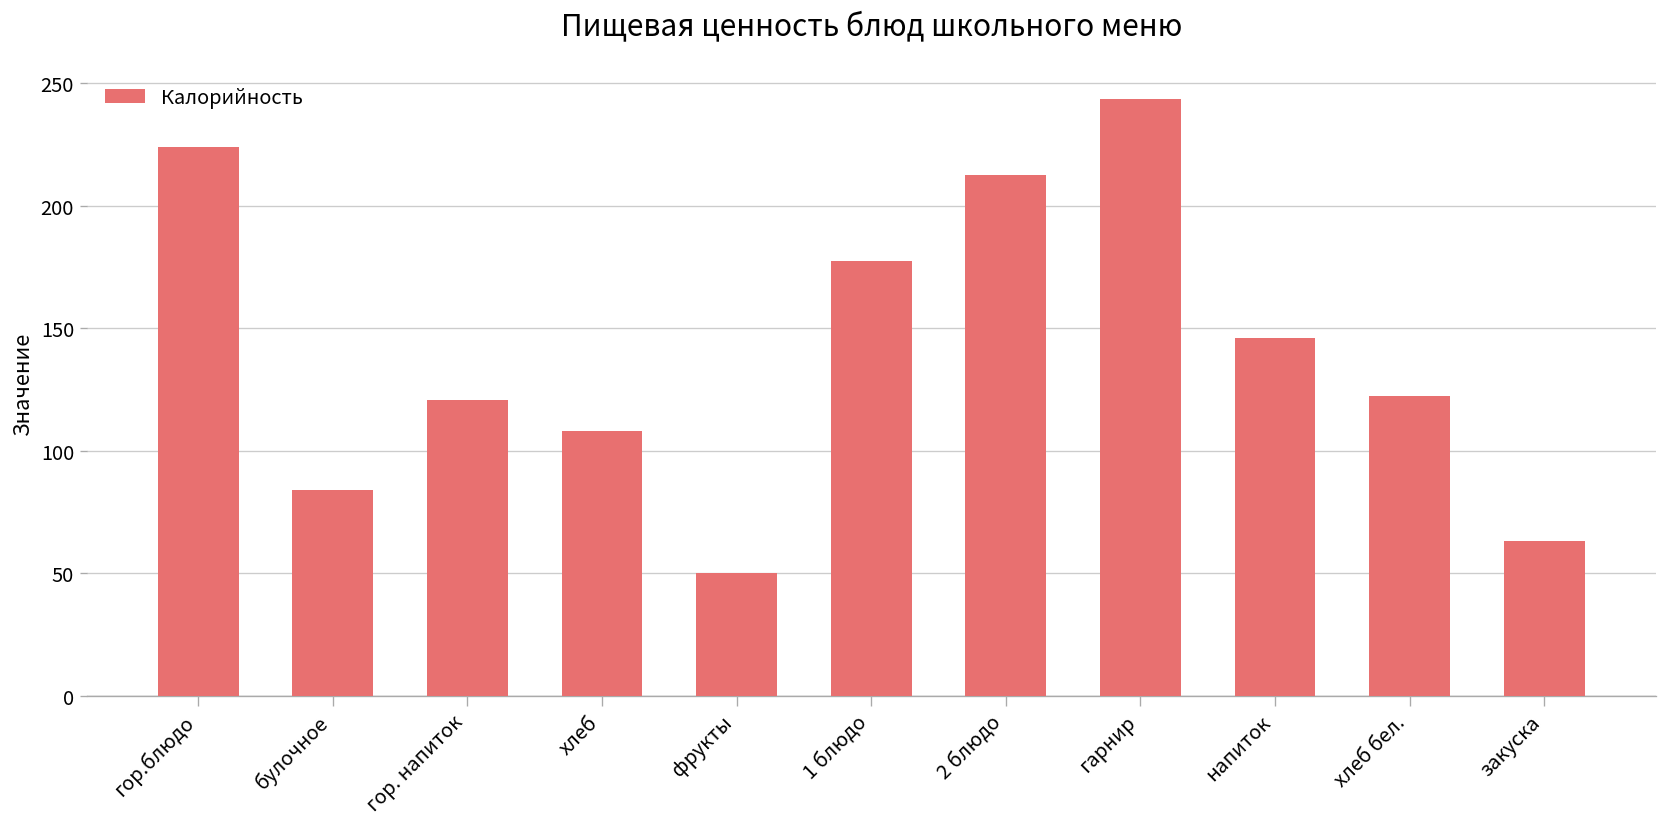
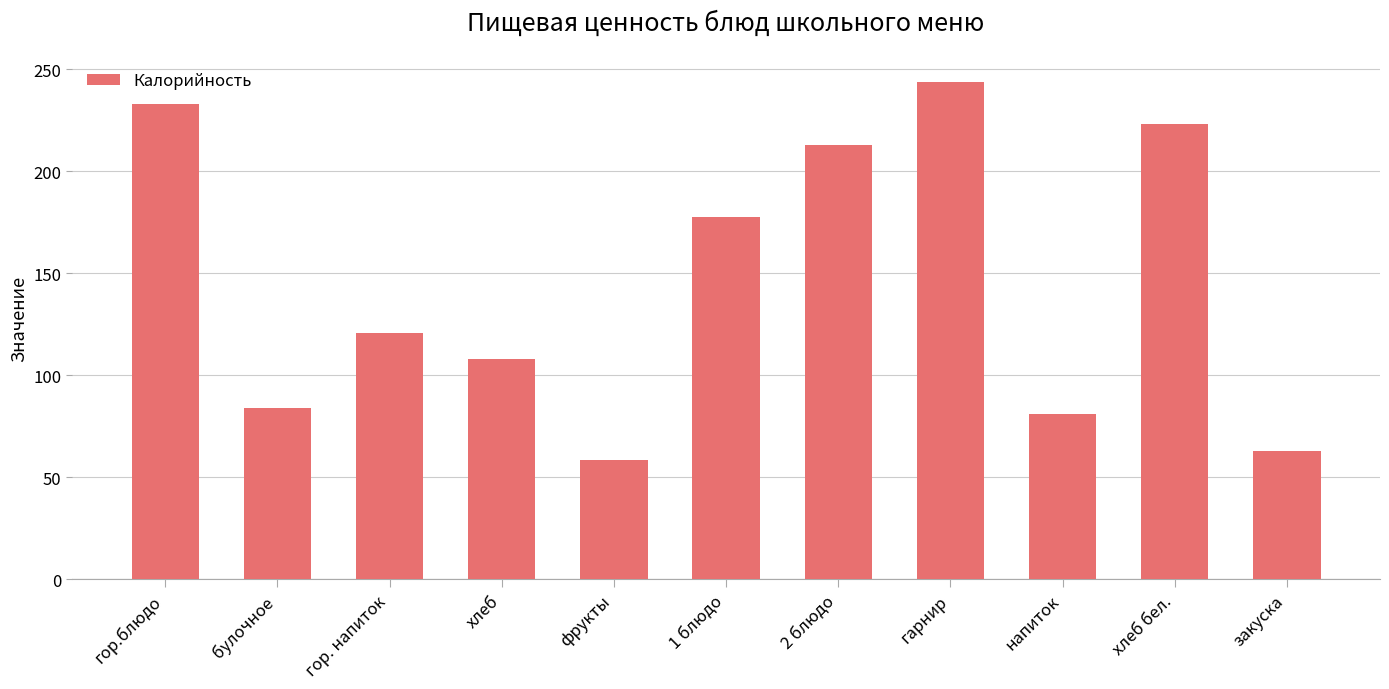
гор.блюдо: 224 -> 233
фрукты: 50 -> 59
напиток: 146 -> 81
хлеб бел.: 122 -> 223
